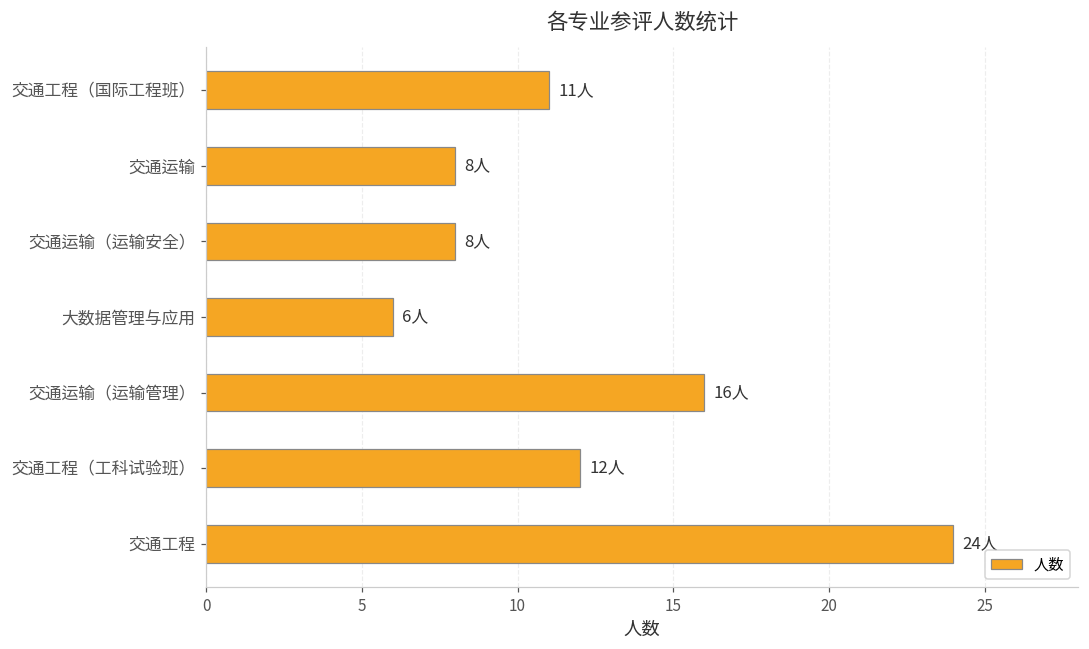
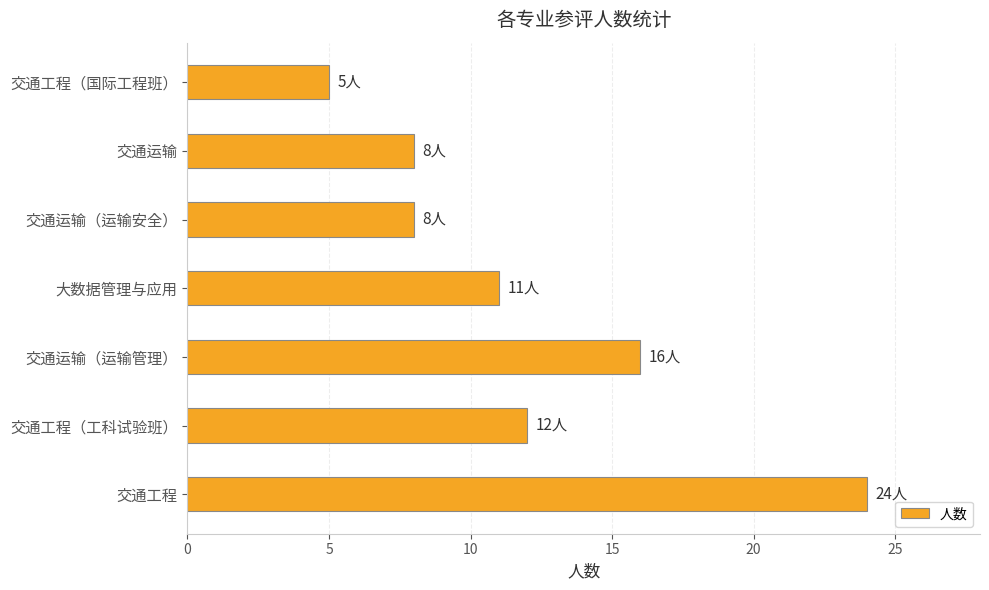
交通工程（国际工程班）: 11人 -> 5人
大数据管理与应用: 6人 -> 11人
